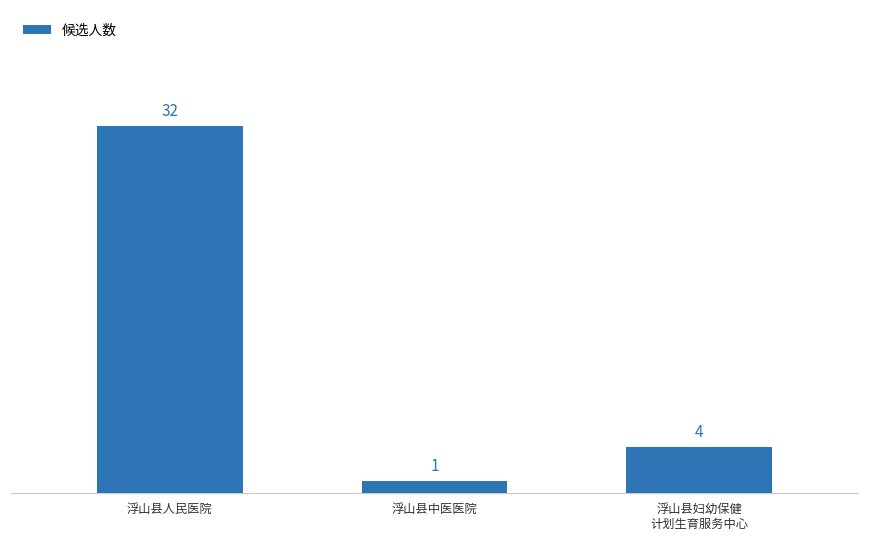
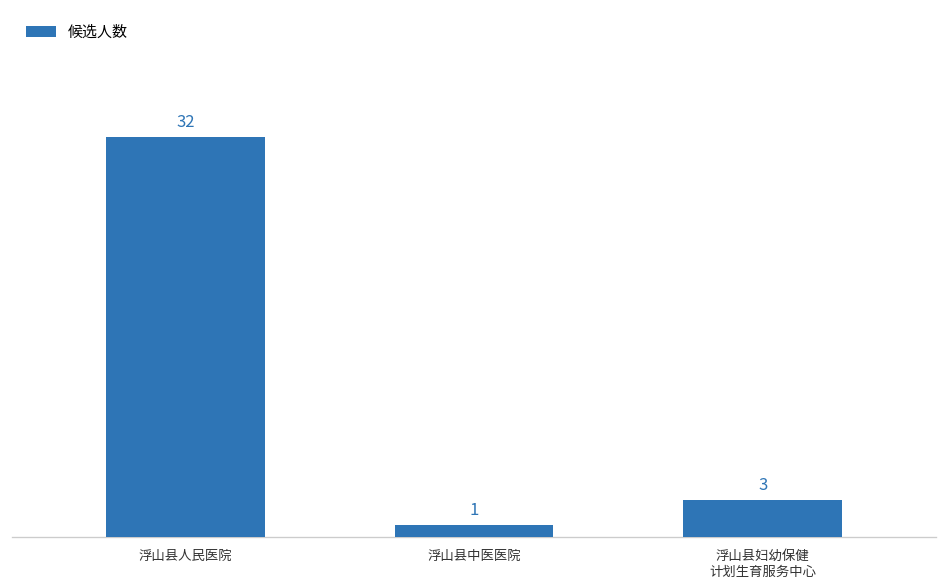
浮山县妇幼保健 计划生育服务中心: 4 -> 3
